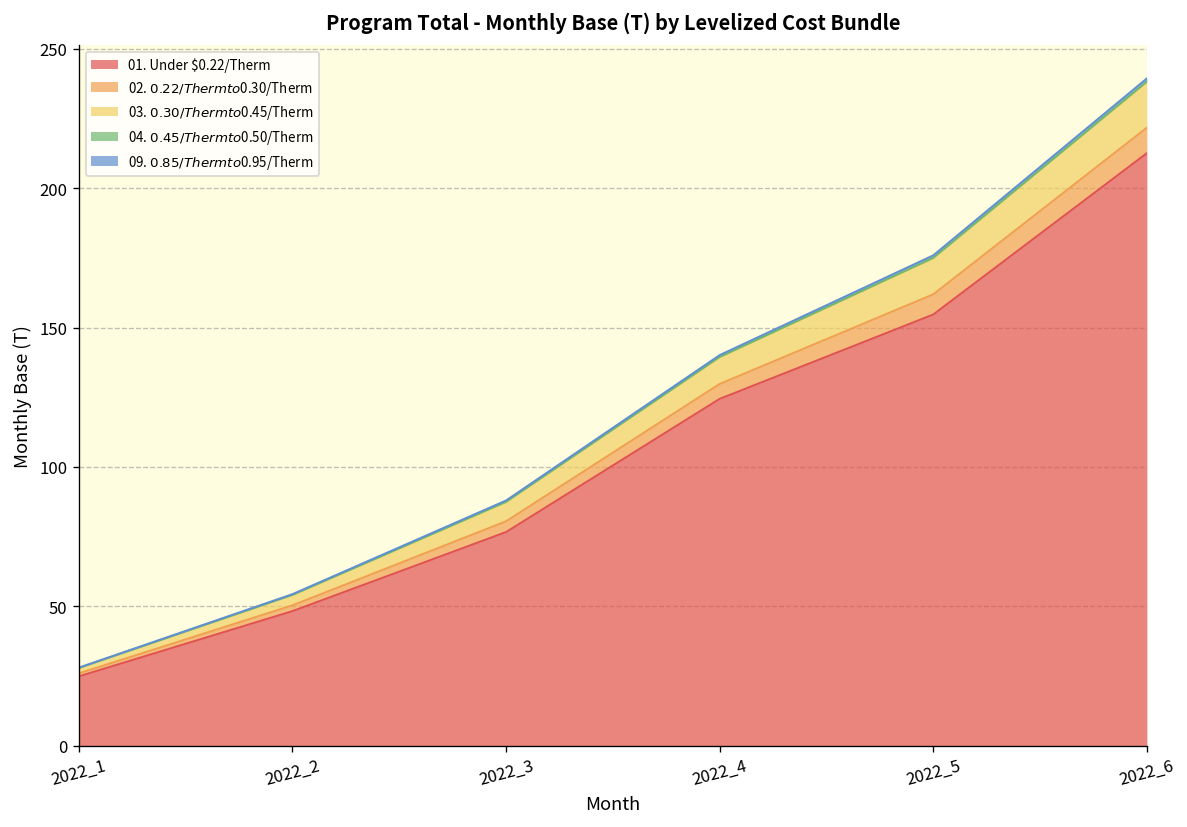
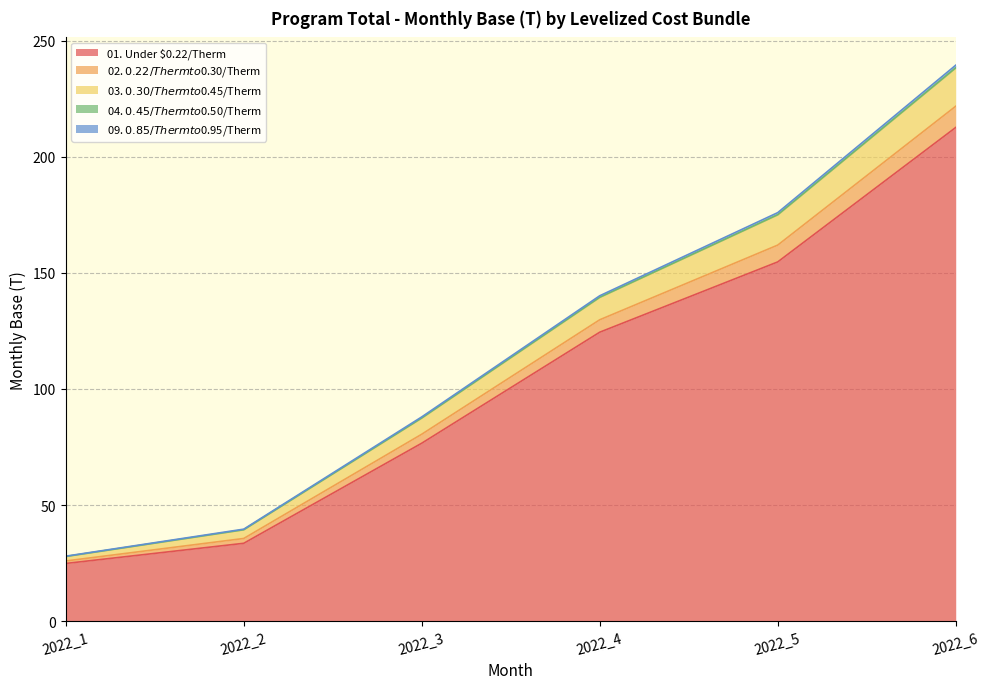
01. Under $0.22/Therm, 2022_2: 48 -> 34
